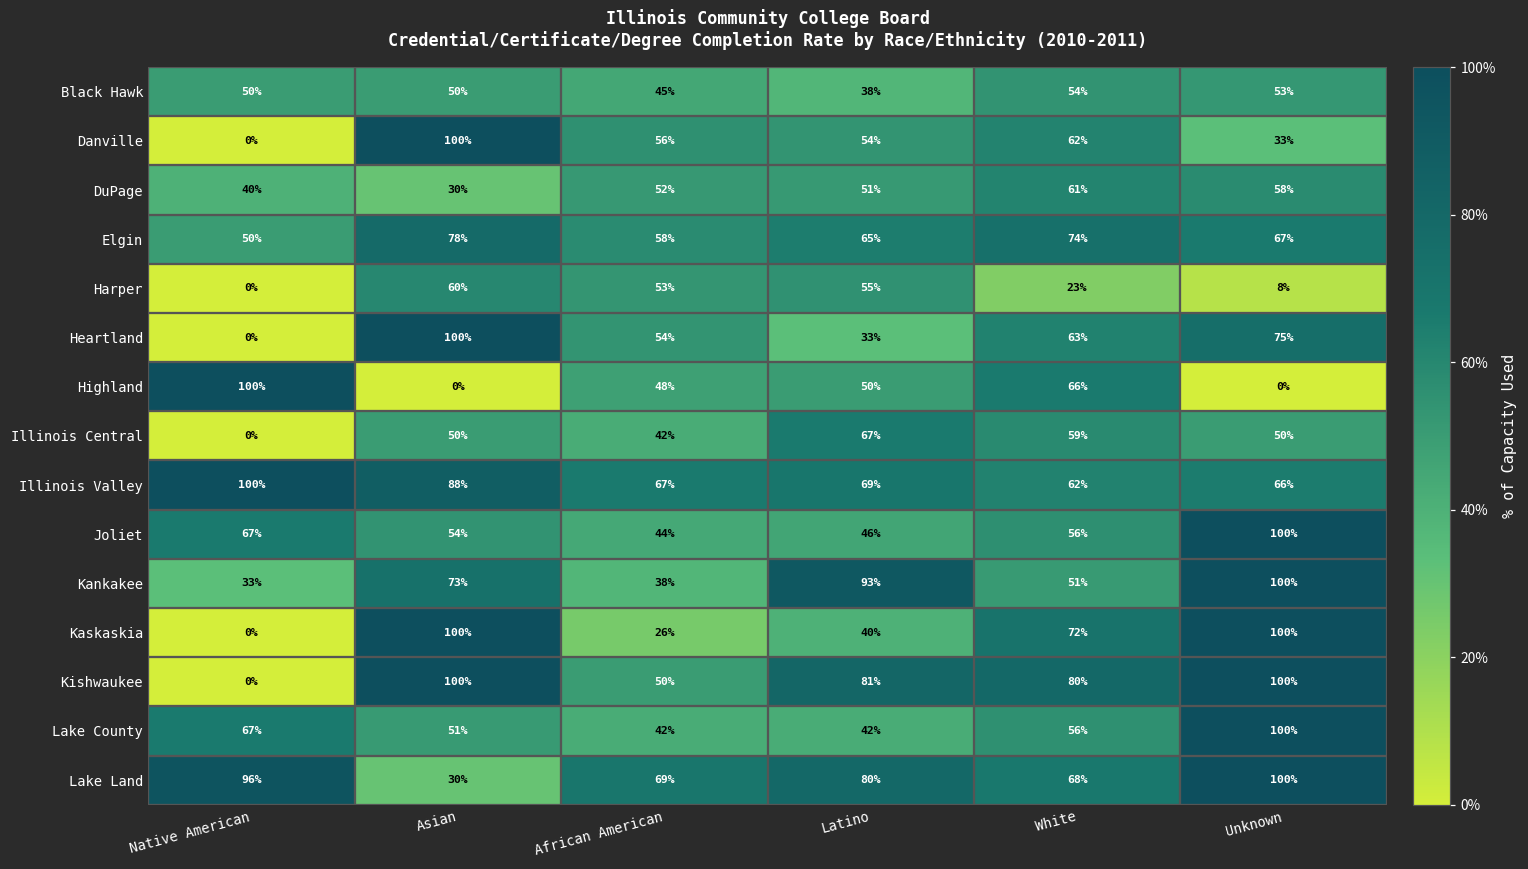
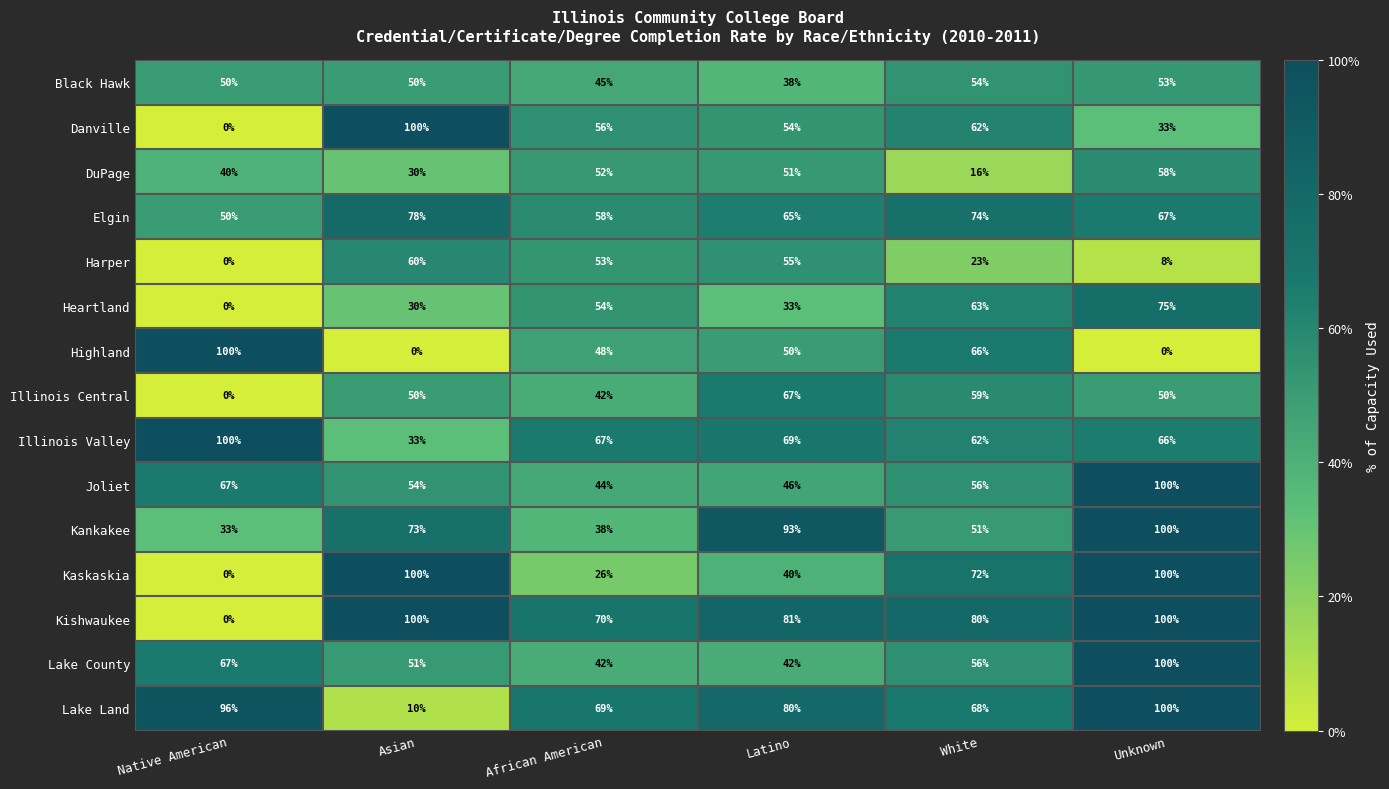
DuPage, White: 61% -> 16%
Heartland, Asian: 100% -> 30%
Illinois Valley, Asian: 88% -> 33%
Kishwaukee, African American: 50% -> 70%
Lake Land, Asian: 30% -> 10%
